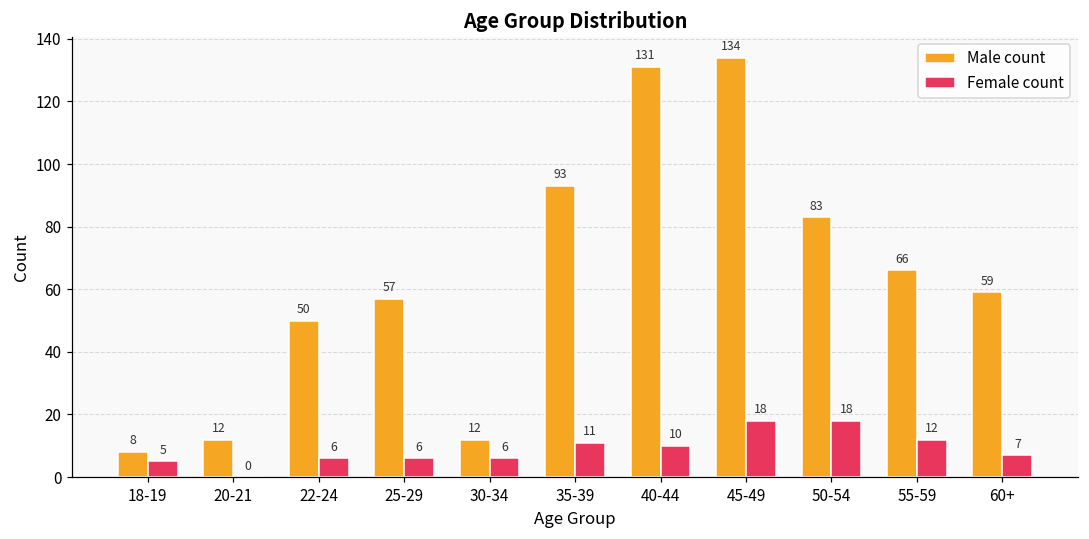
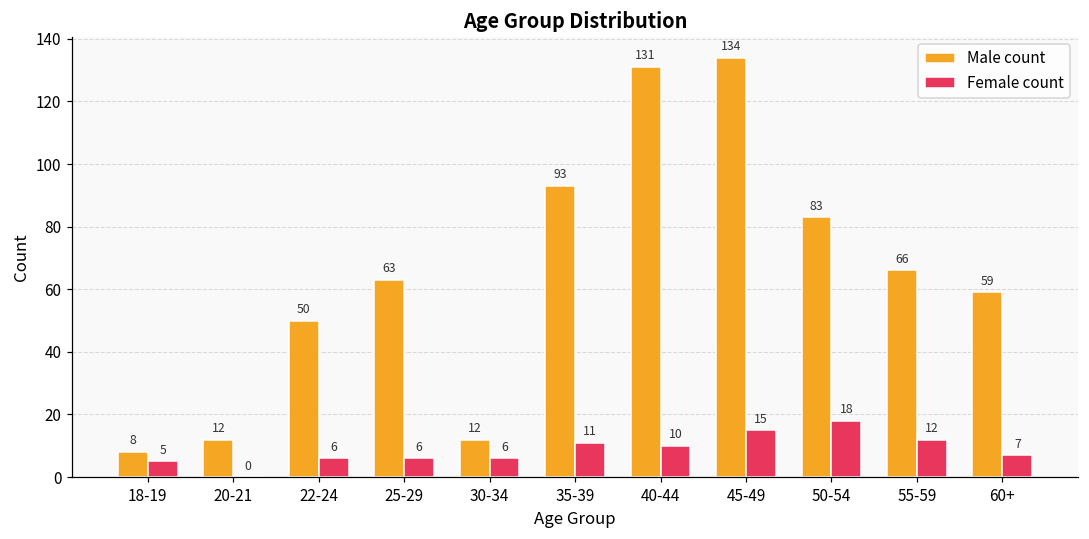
Male count, 25-29: 57 -> 63
Female count, 45-49: 18 -> 15
